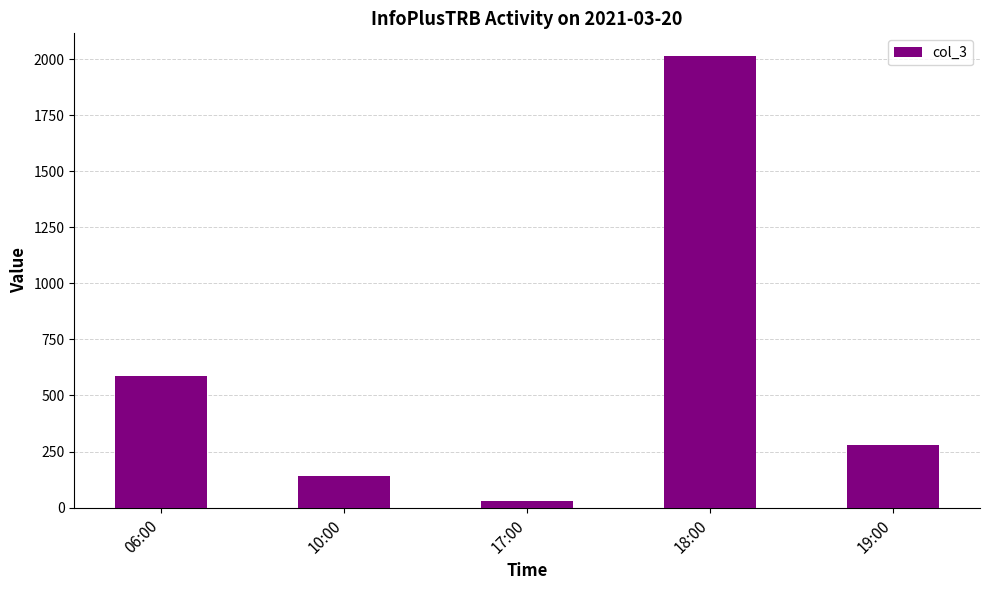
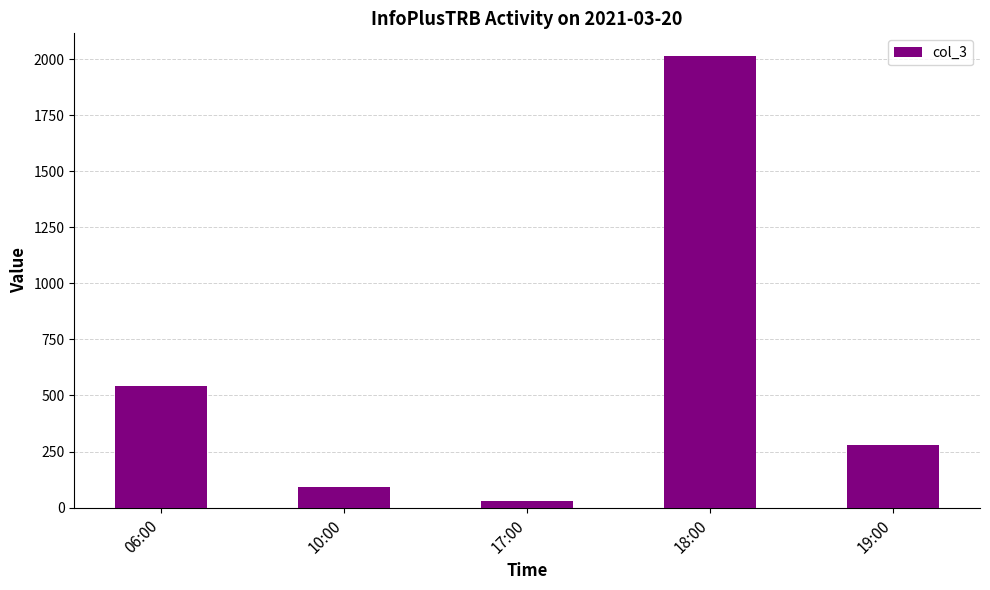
06:00: 590 -> 540
10:00: 140 -> 90
